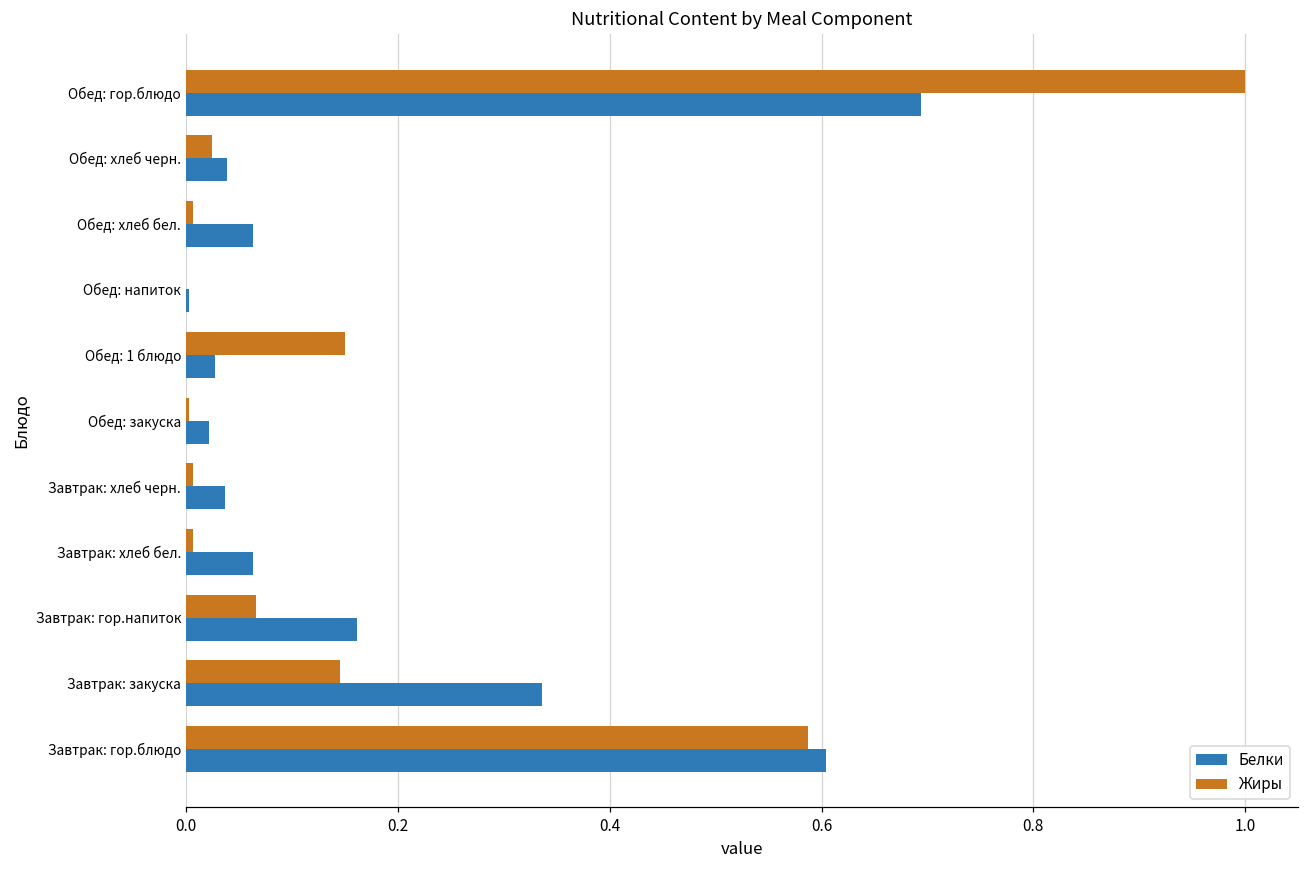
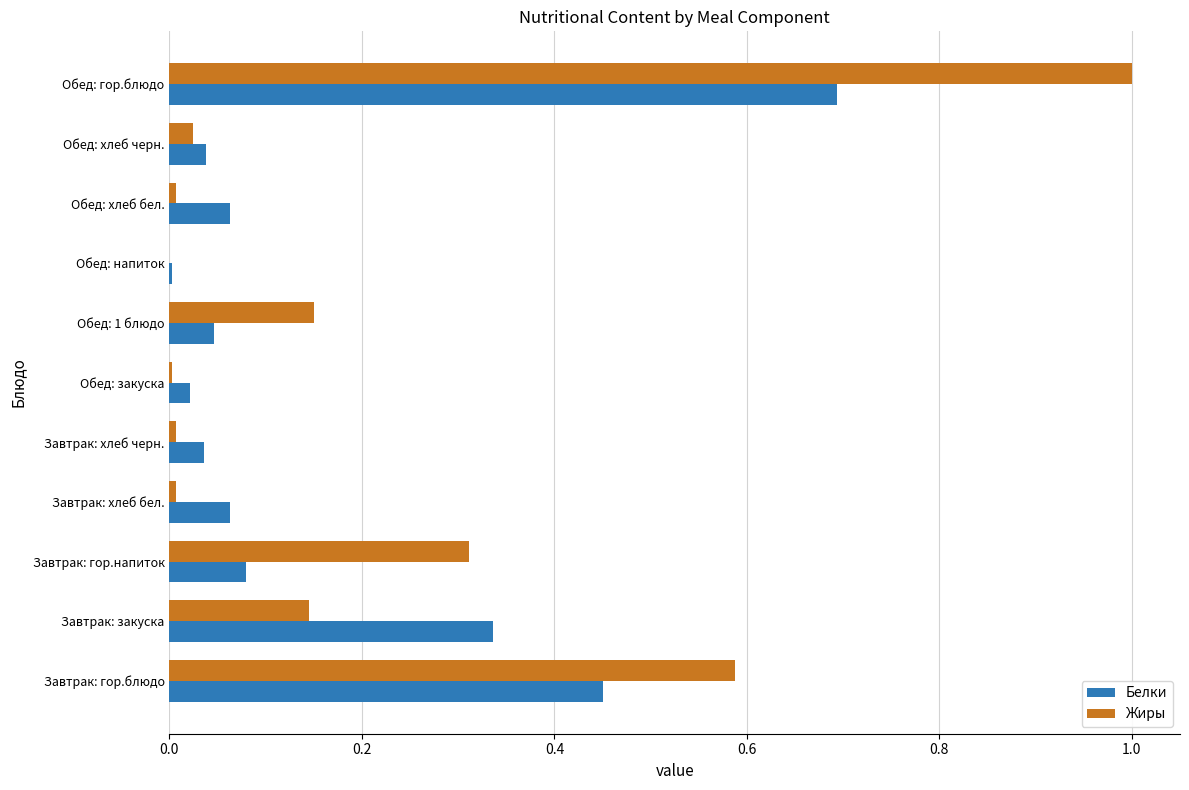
Белки, Обед: 1 блюдо: 0.03 -> 0.05
Жиры, Завтрак: гор.напиток: 0.07 -> 0.31
Белки, Завтрак: гор.напиток: 0.16 -> 0.08
Белки, Завтрак: гор.блюдо: 0.60 -> 0.45
